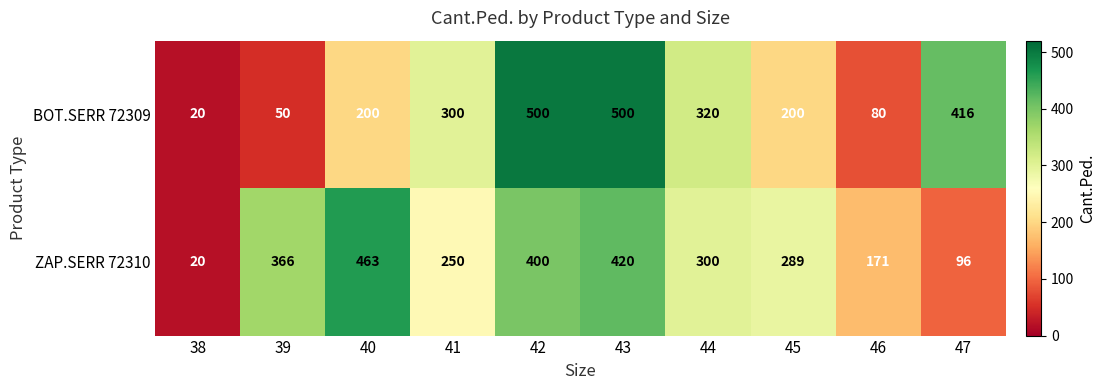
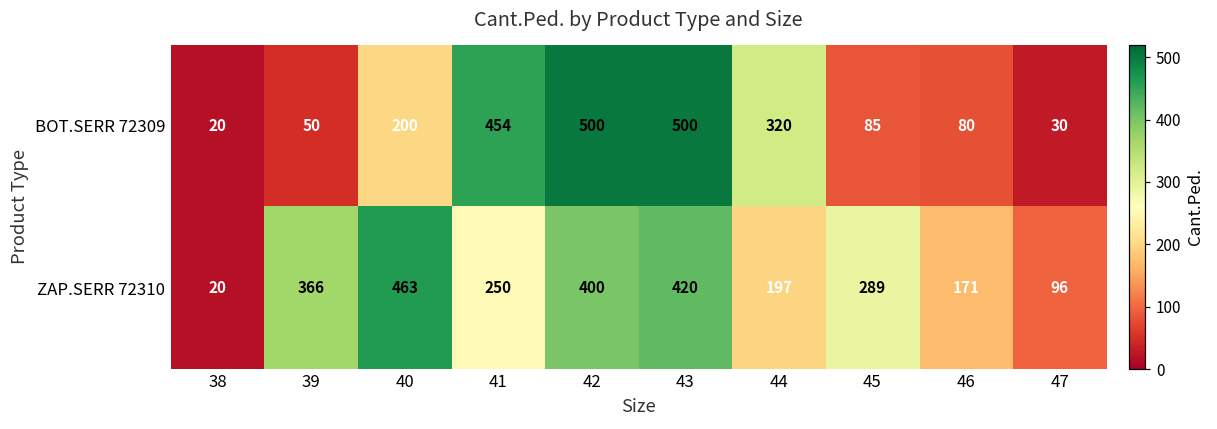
BOT.SERR 72309, 41: 300 -> 454
BOT.SERR 72309, 45: 200 -> 85
BOT.SERR 72309, 47: 416 -> 30
ZAP.SERR 72310, 44: 300 -> 197
